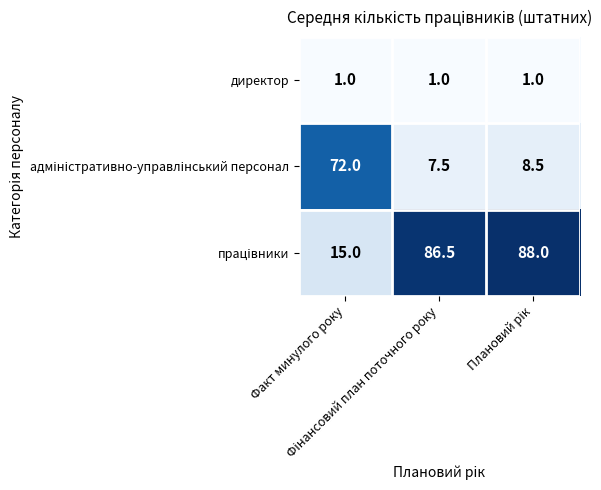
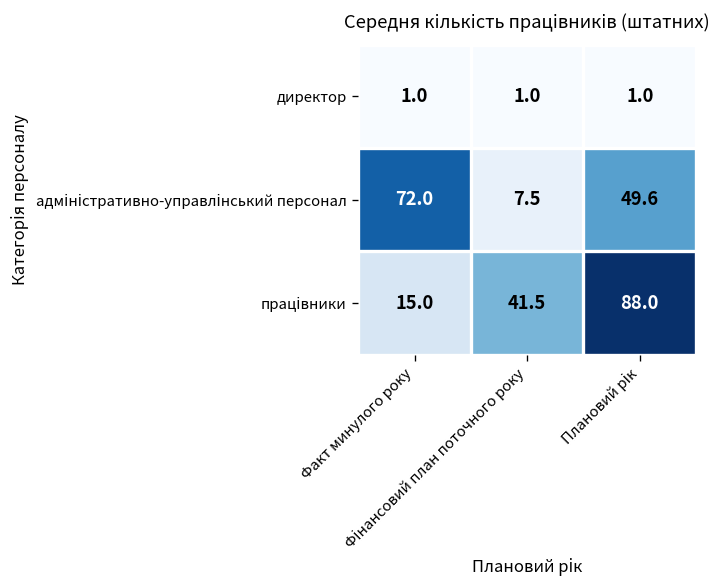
адміністративно-управлінський персонал, Плановий рік: 8.5 -> 49.6
працівники, Фінансовий план поточного року: 86.5 -> 41.5
